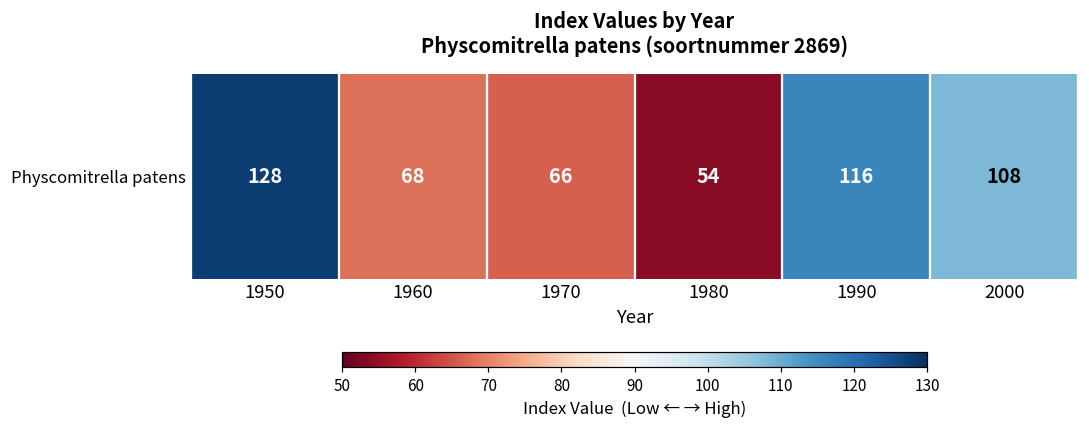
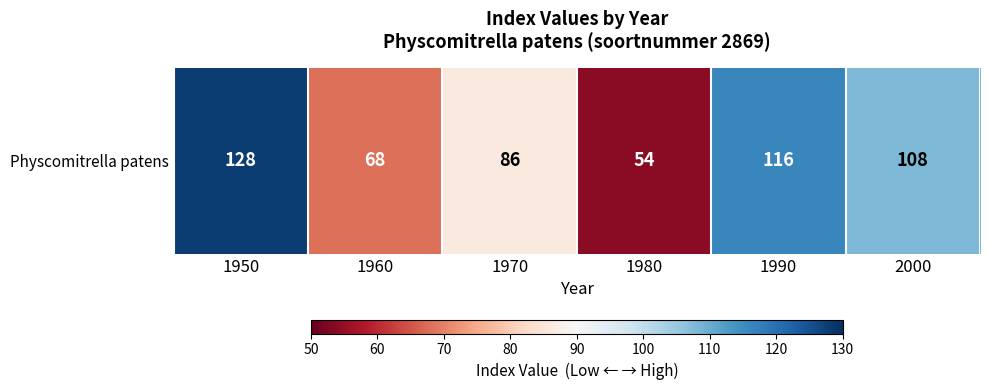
Physcomitrella patens, 1970: 66 -> 86
